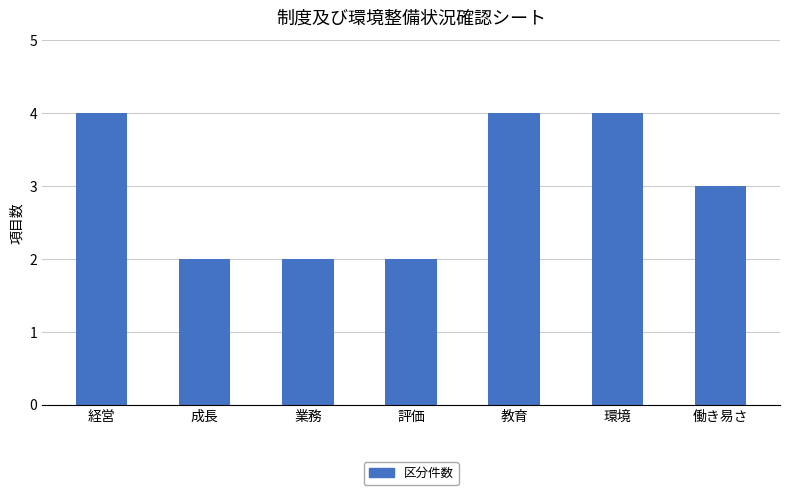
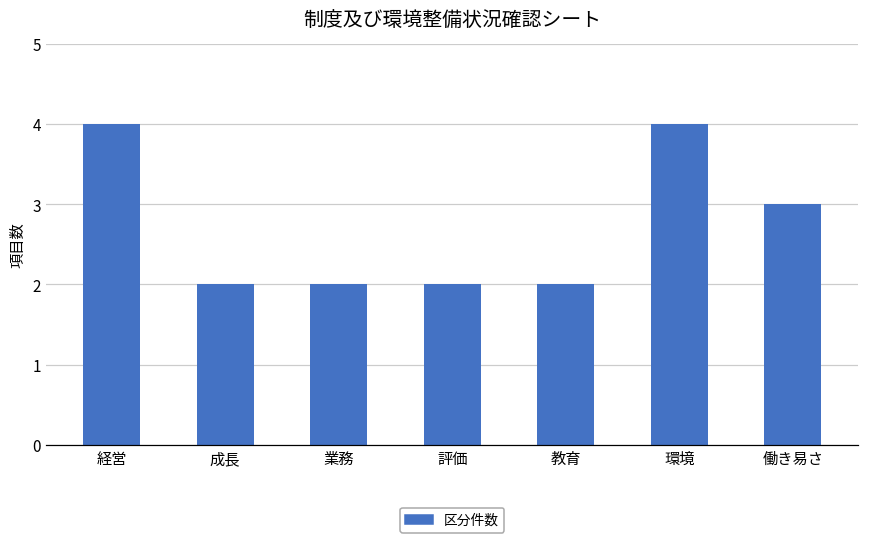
教育: 4 -> 2
